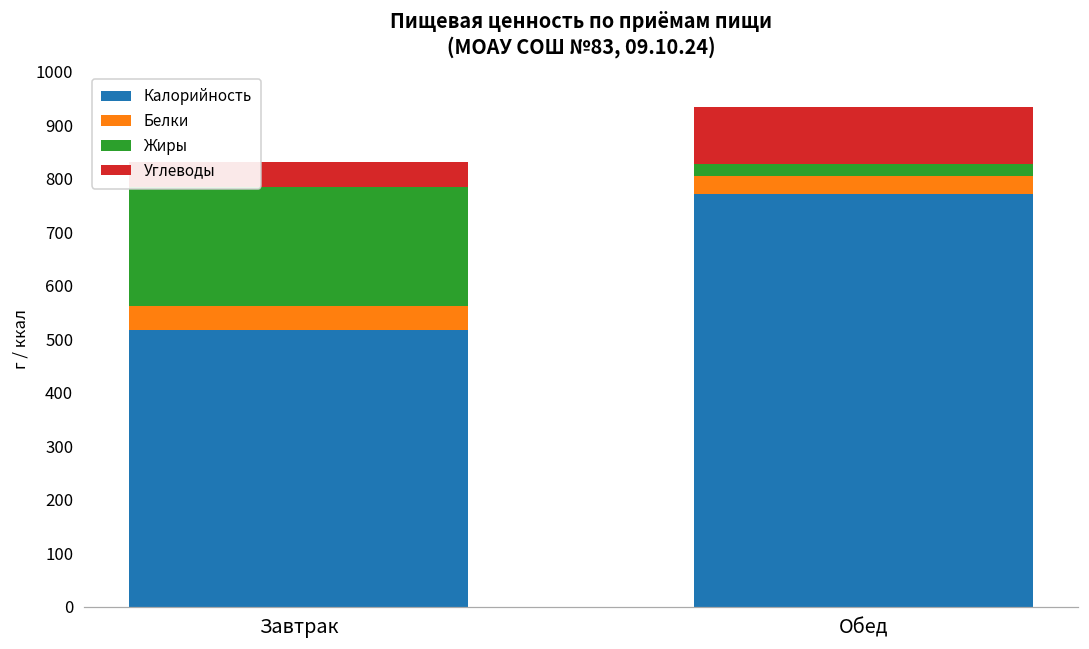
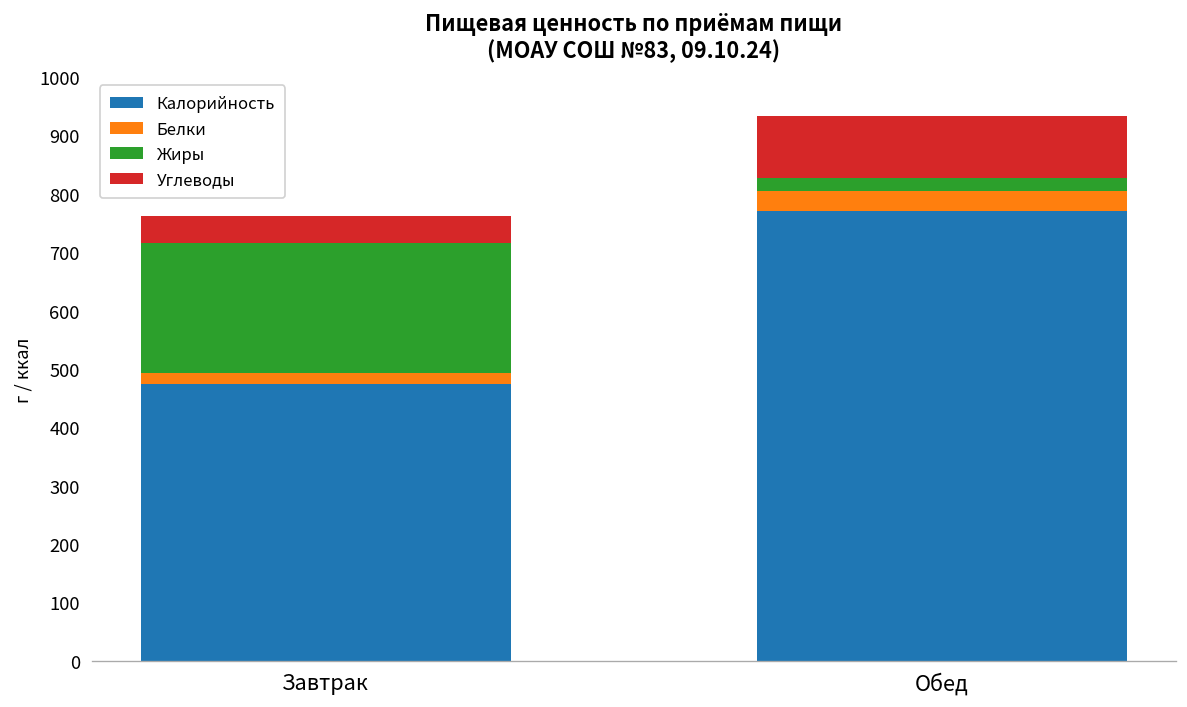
Калорийность, Завтрак: 520 -> 470
Белки, Завтрак: 40 -> 20
